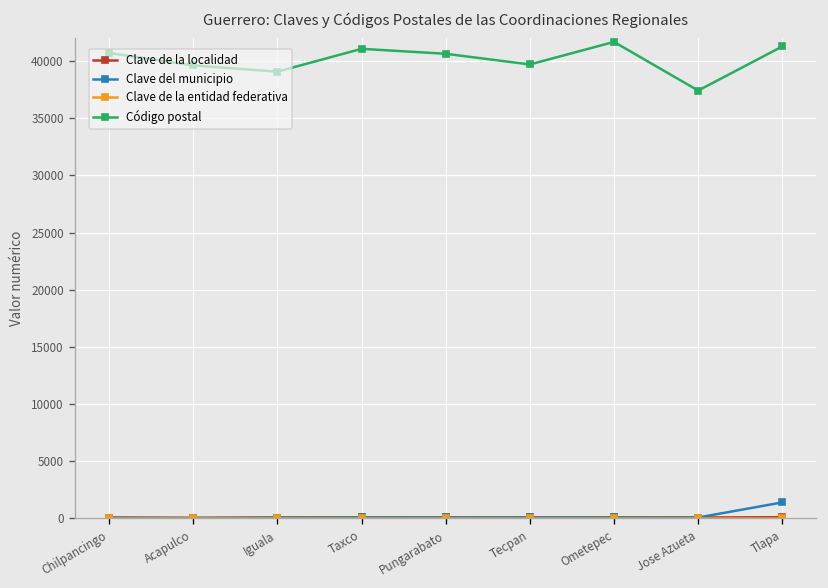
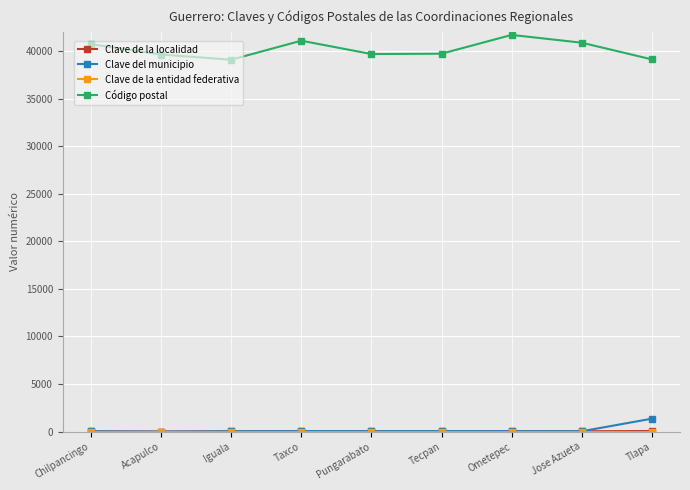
Código postal, Pungarabato: 41000 -> 40000
Código postal, Jose Azueta: 37000 -> 41000
Código postal, Tlapa: 41000 -> 39000
